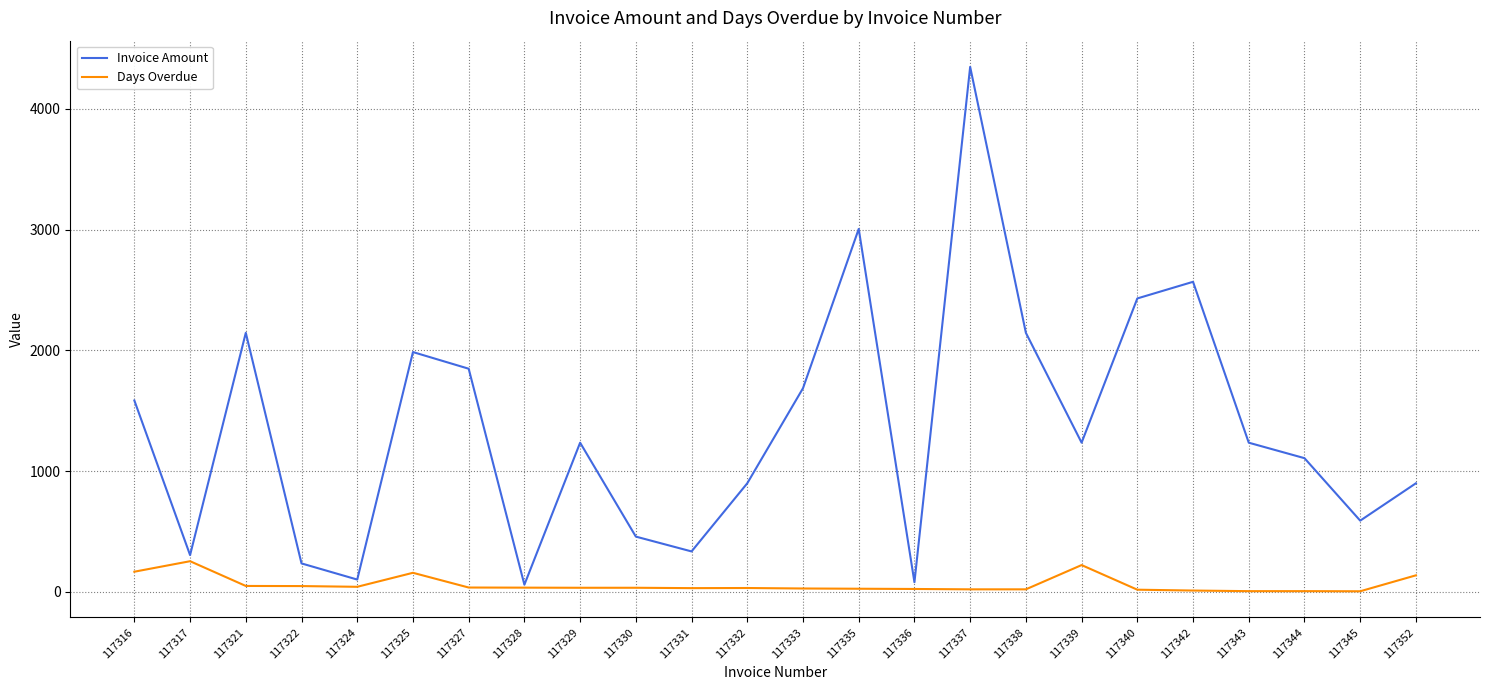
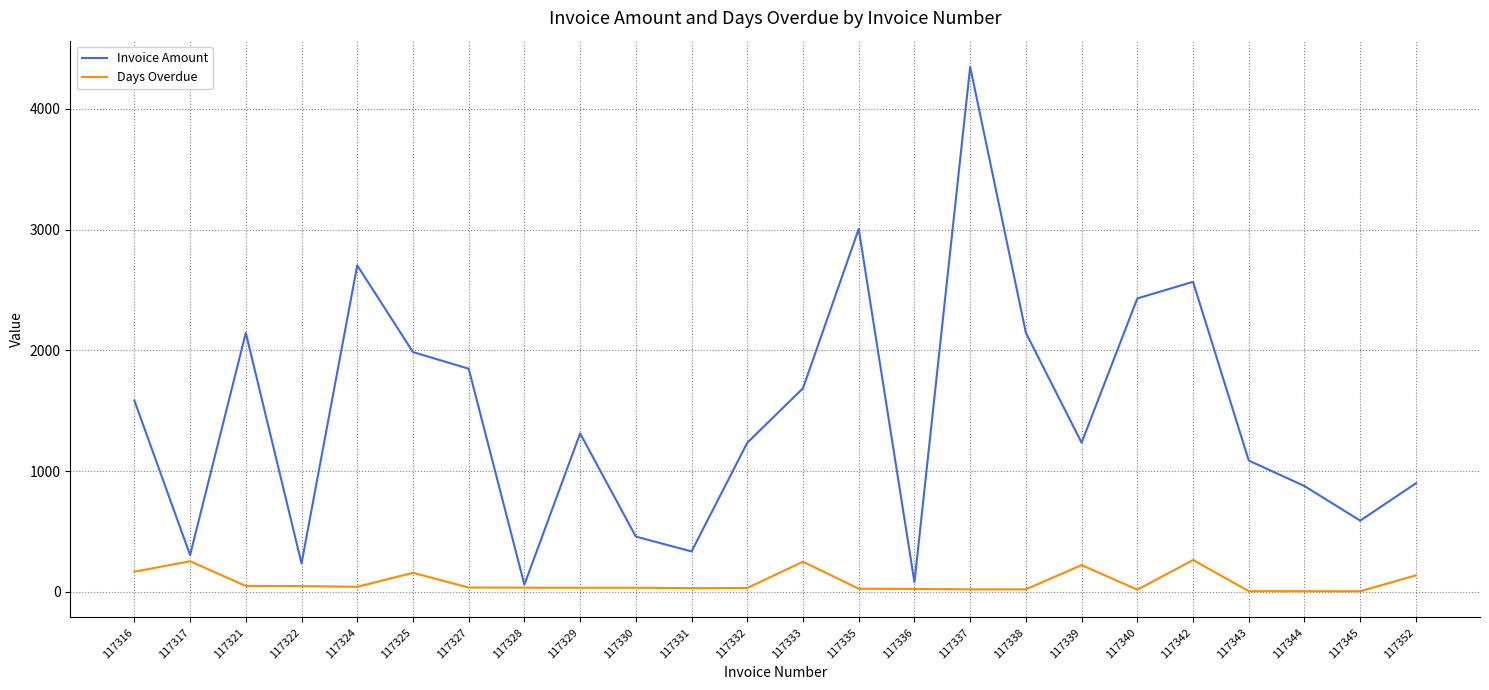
Invoice Amount, 117324: 100 -> 2700
Invoice Amount, 117329: 1230 -> 1310
Invoice Amount, 117332: 900 -> 1230
Days Overdue, 117333: 30 -> 250
Days Overdue, 117342: 10 -> 260
Invoice Amount, 117343: 1230 -> 1090
Invoice Amount, 117344: 1110 -> 880
